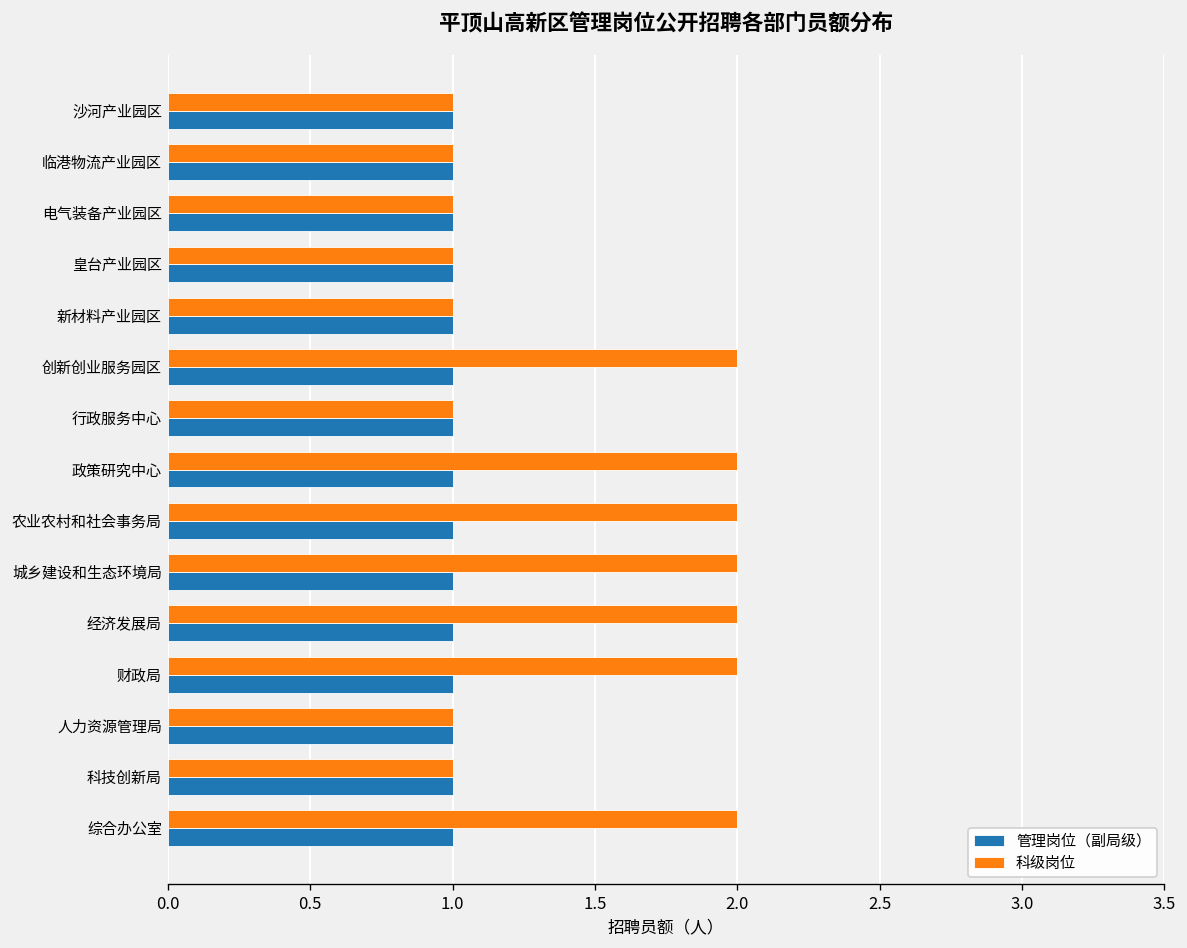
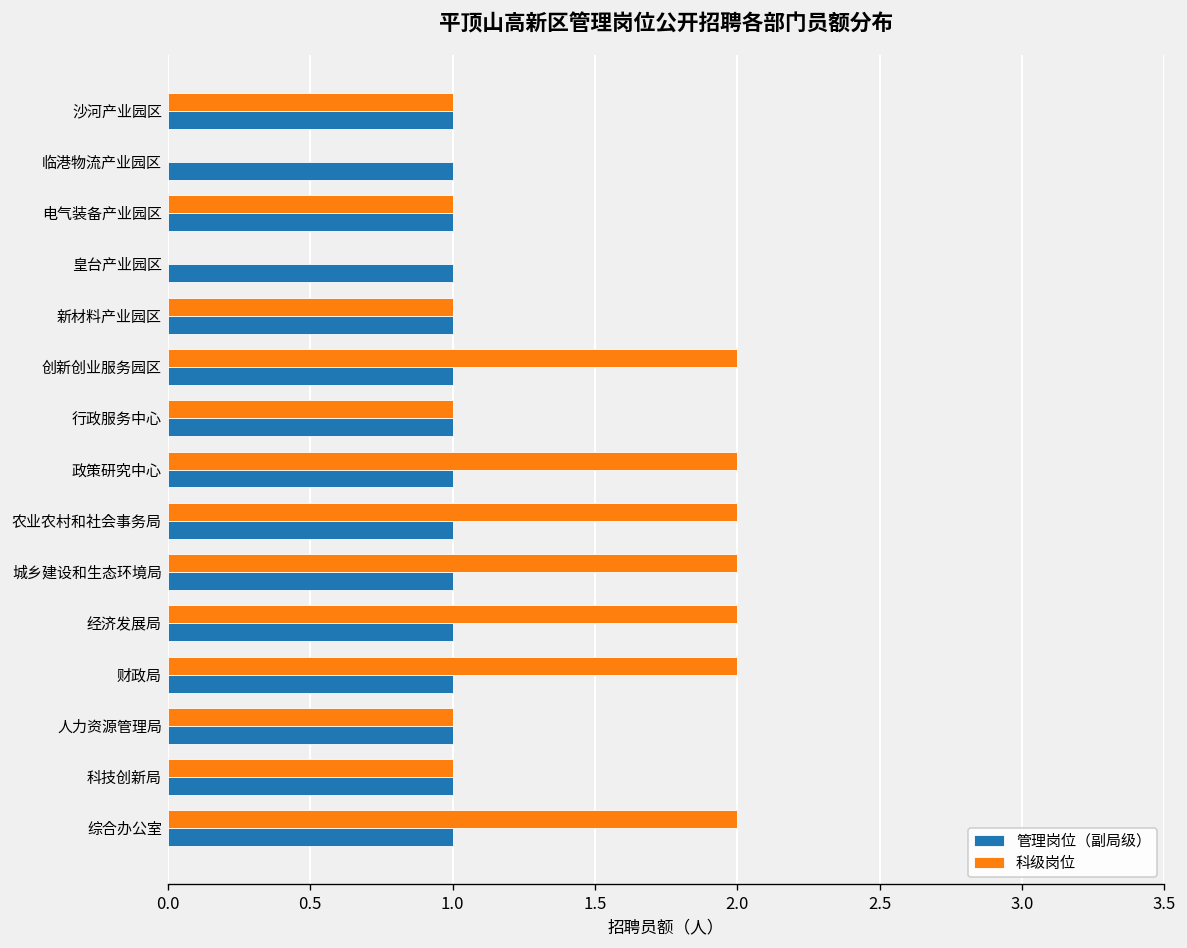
科级岗位, 临港物流产业园区: 1 -> 0
科级岗位, 皇台产业园区: 1 -> 0
